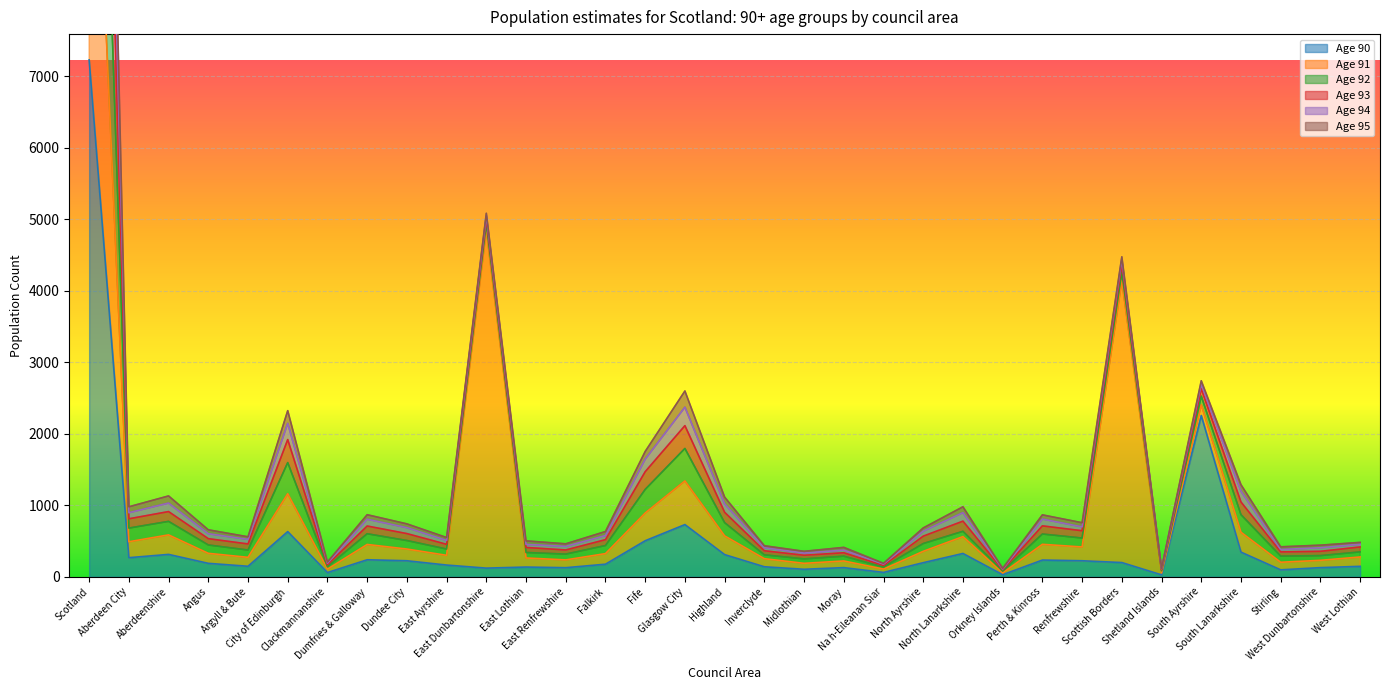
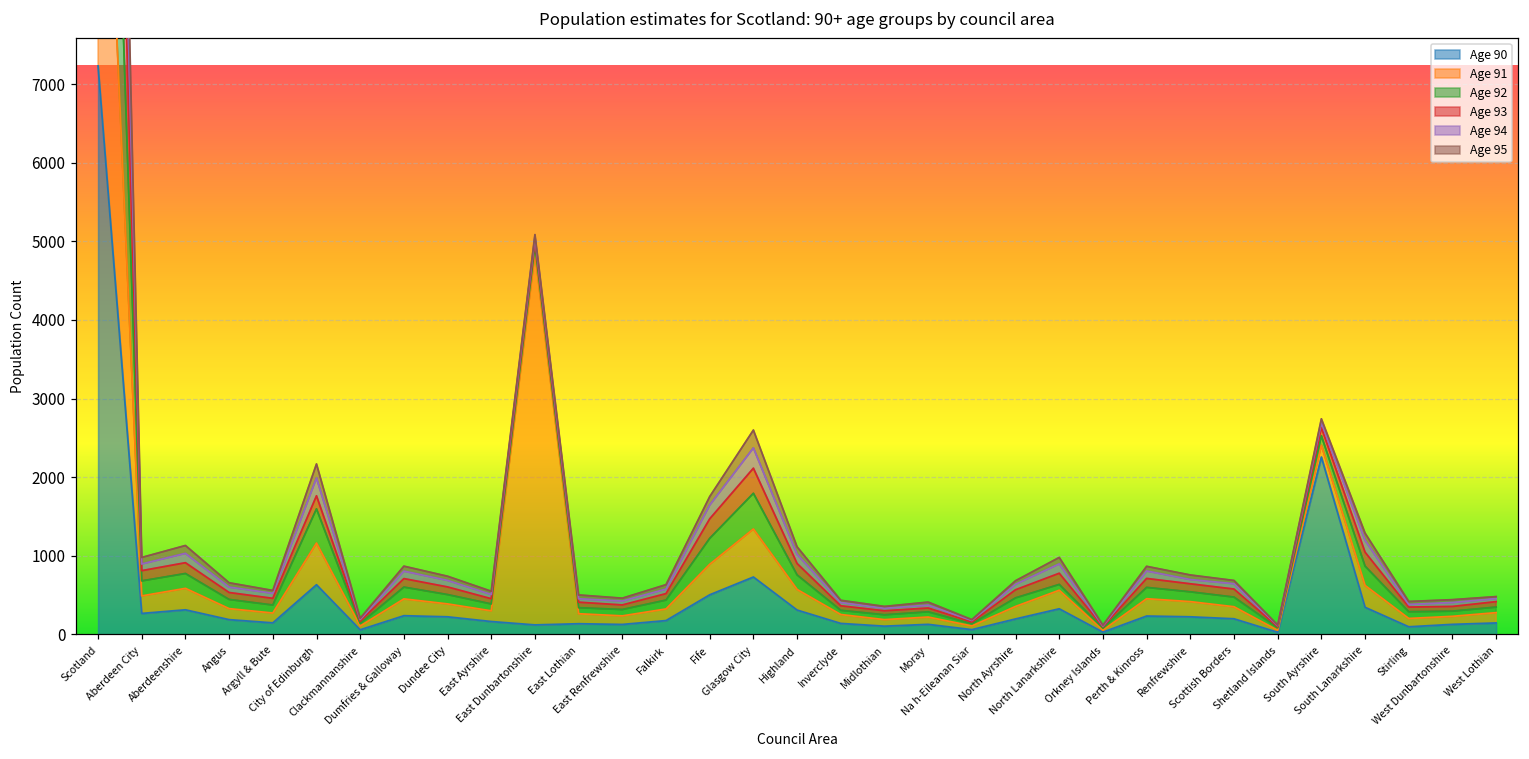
Age 93, City of Edinburgh: 300 -> 200
Age 91, Scottish Borders: 3900 -> 200
